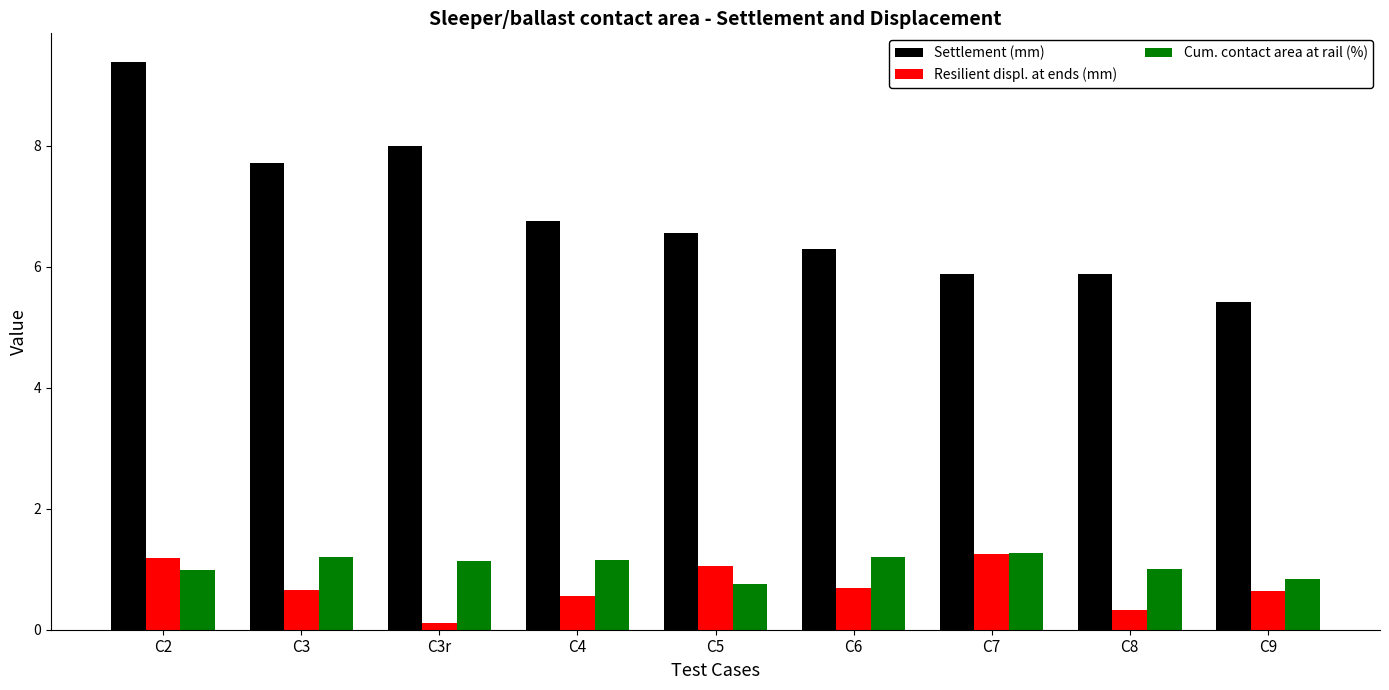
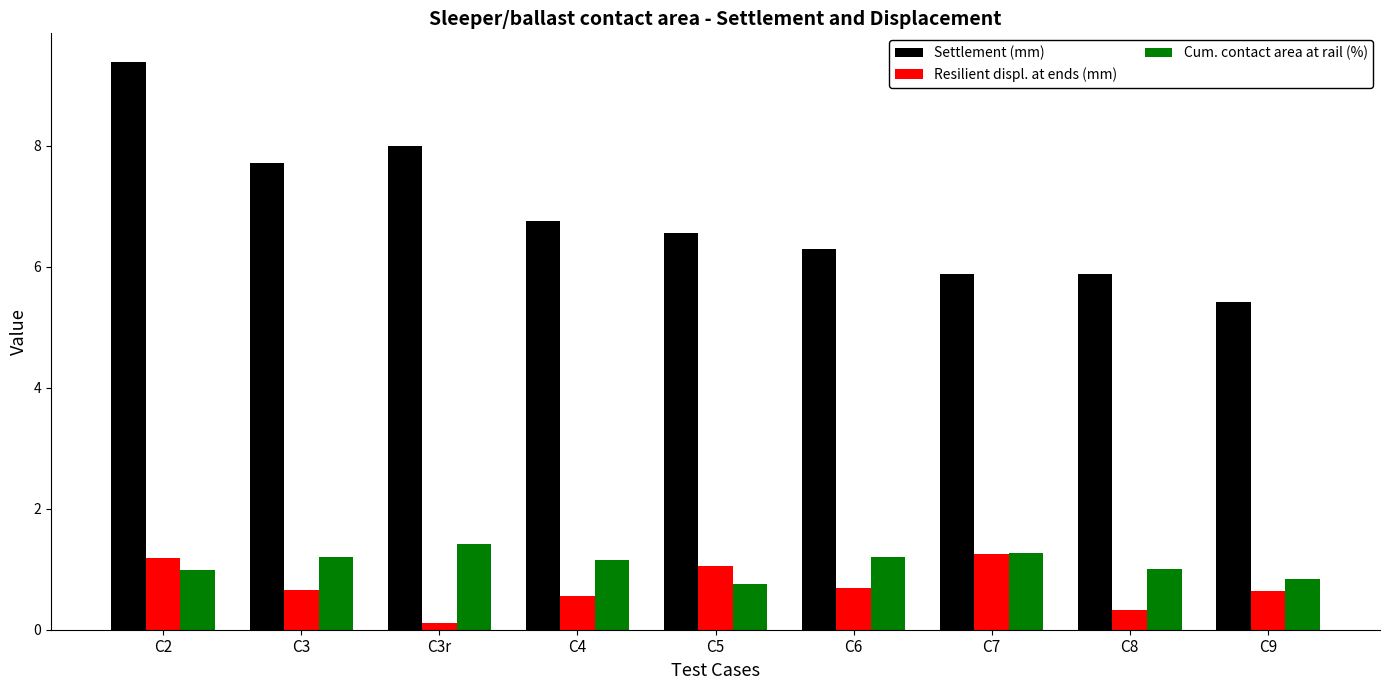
Cum. contact area at rail (%), C3r: 1.1 -> 1.4
